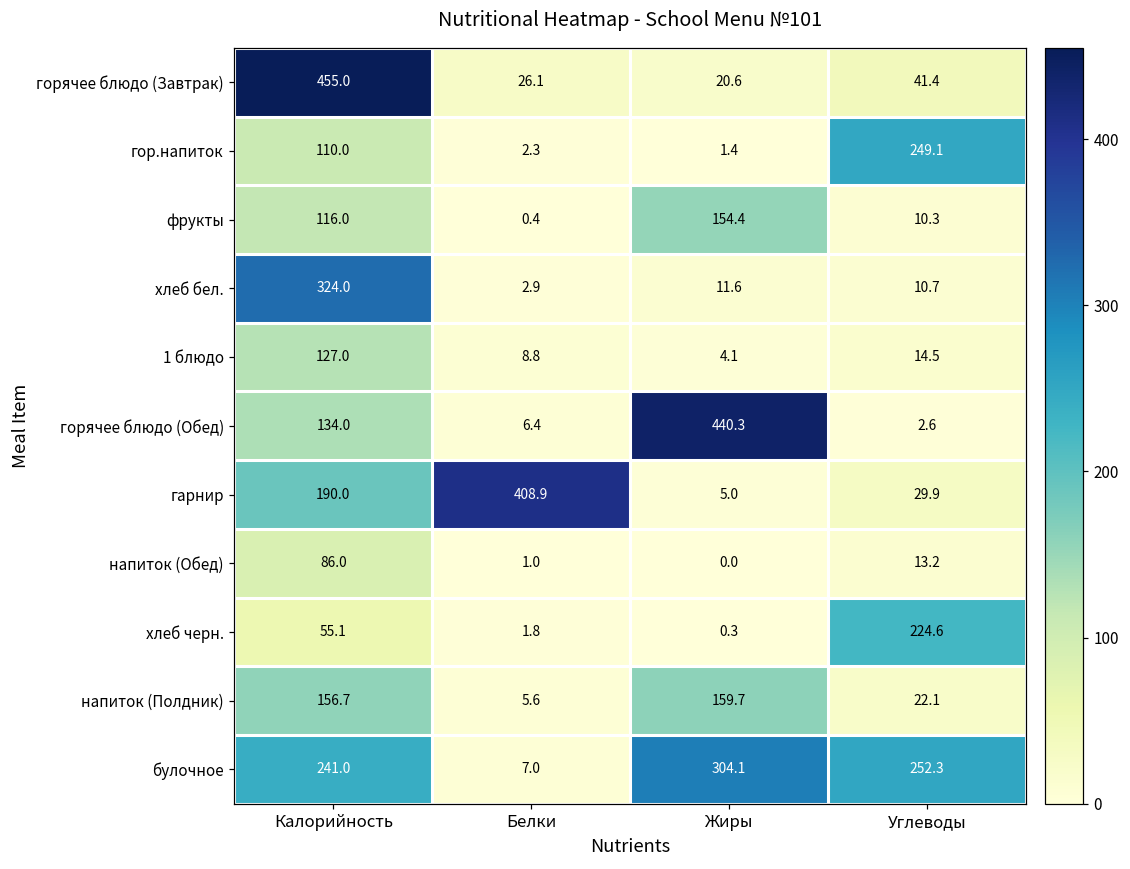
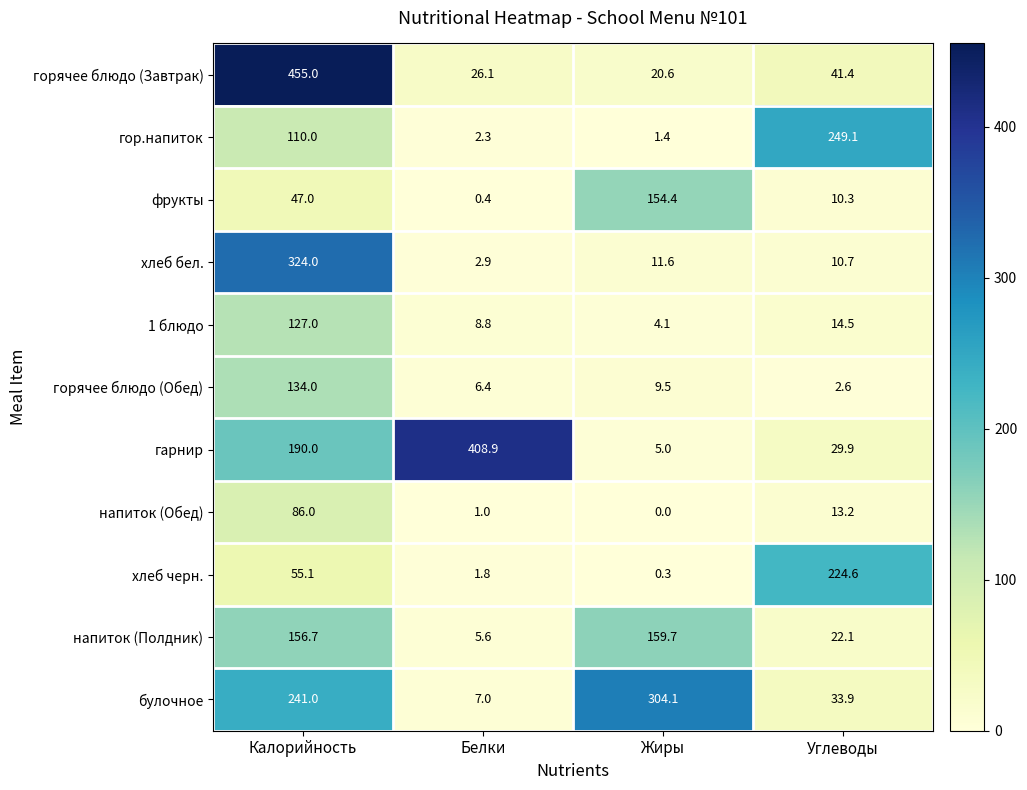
фрукты, Калорийность: 116.0 -> 47.0
горячее блюдо (Обед), Жиры: 440.3 -> 9.5
булочное, Углеводы: 252.3 -> 33.9
